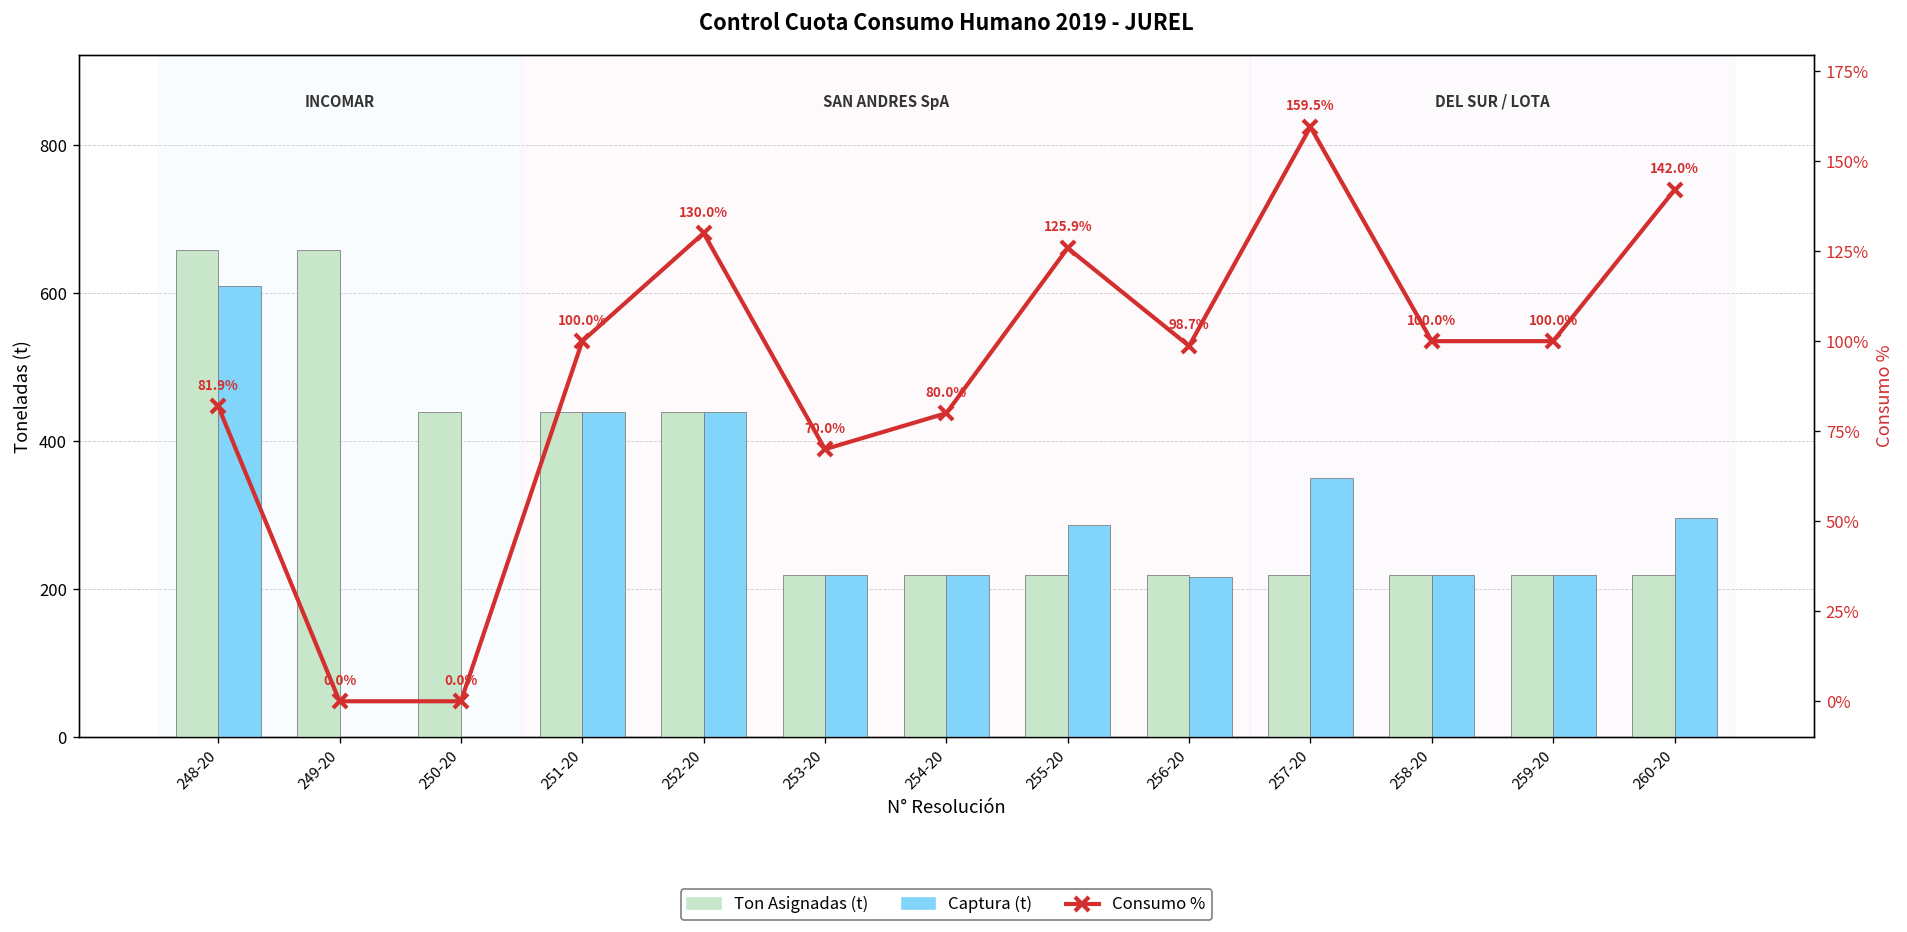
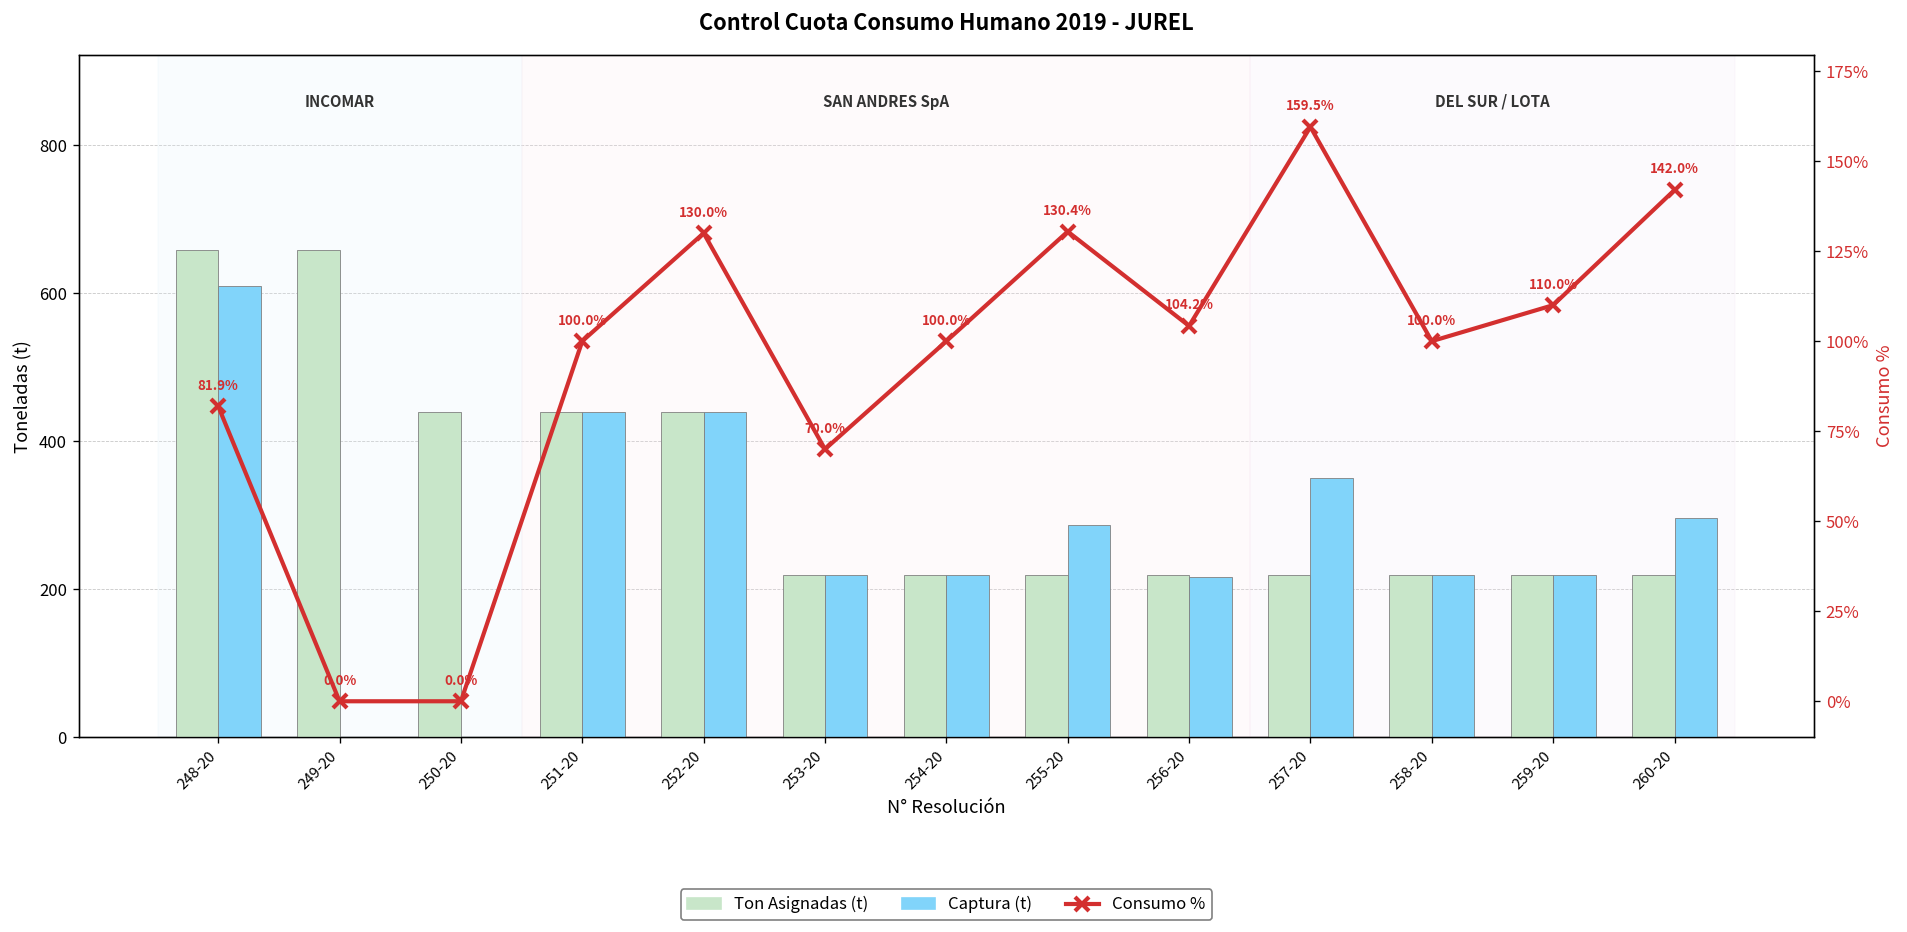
Consumo %, 254-20: 80.0% -> 100.0%
Consumo %, 255-20: 125.9% -> 130.4%
Consumo %, 256-20: 98.7% -> 104.2%
Consumo %, 259-20: 100.0% -> 110.0%
